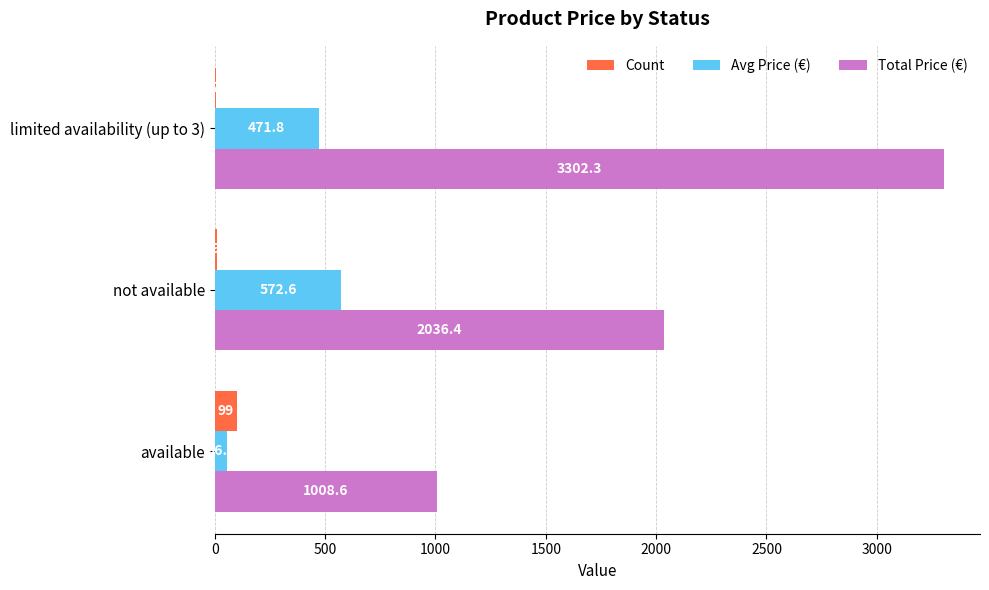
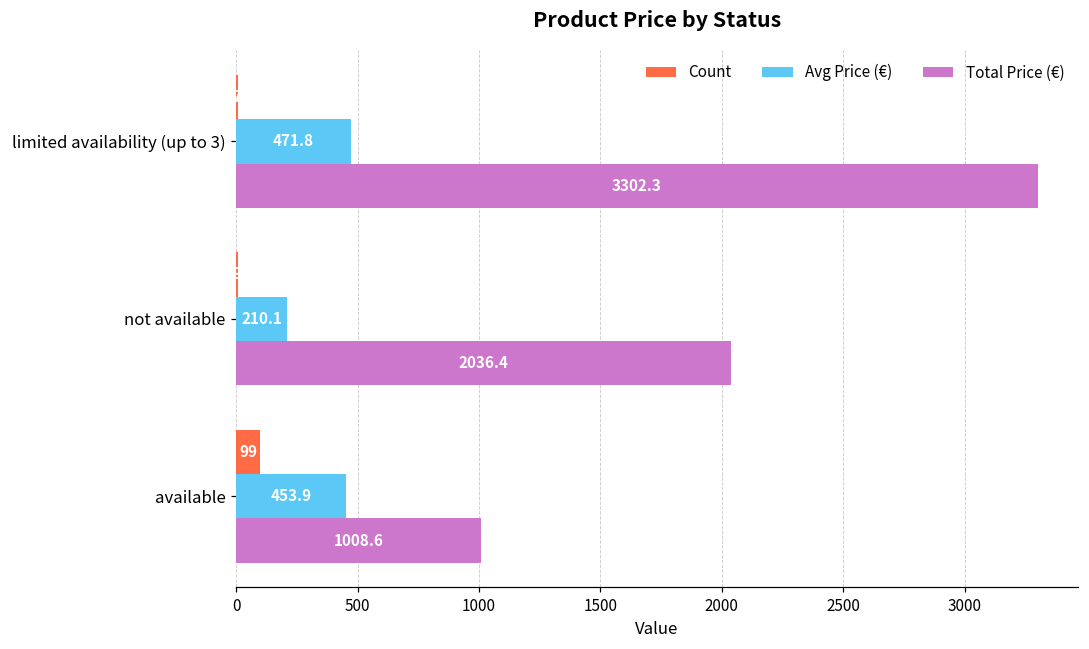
Avg Price (€), not available: 572.6 -> 210.1
Avg Price (€), available: 60 -> 450
